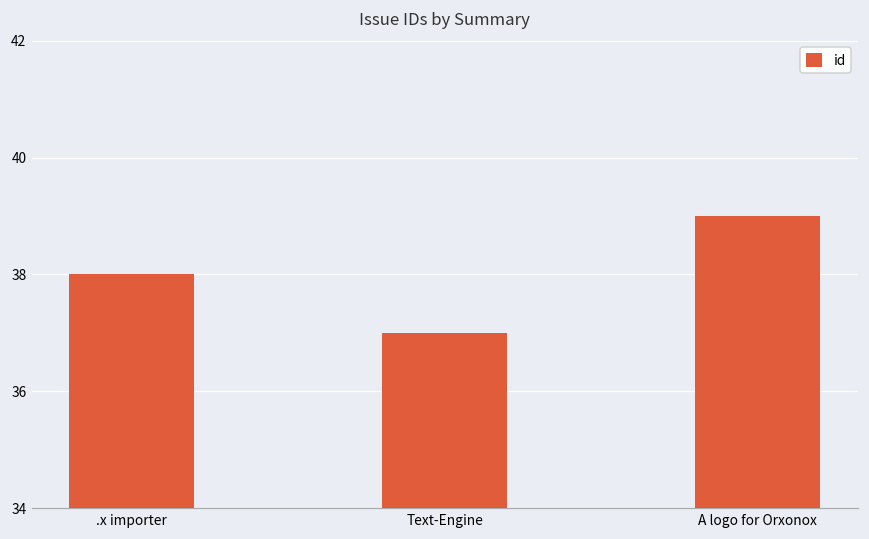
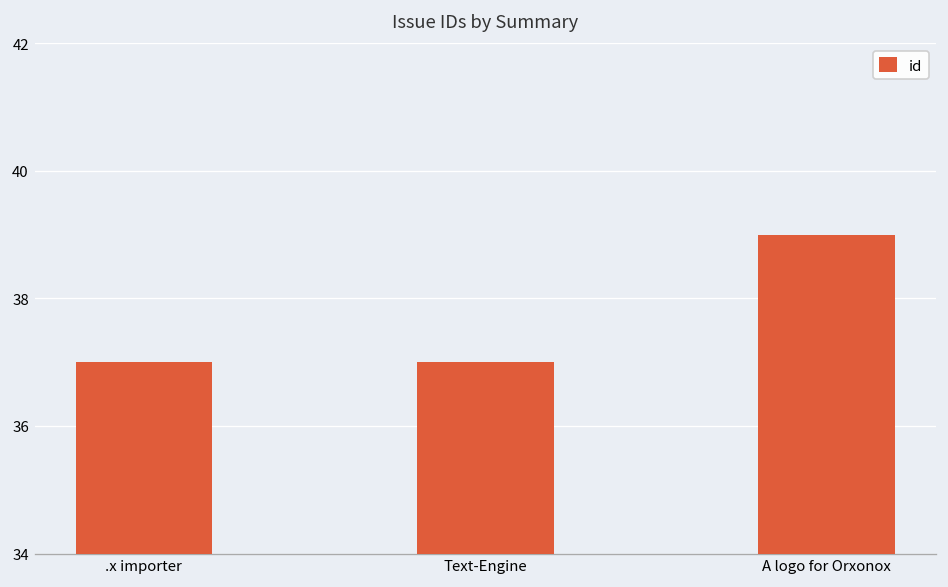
.x importer: 38 -> 37
